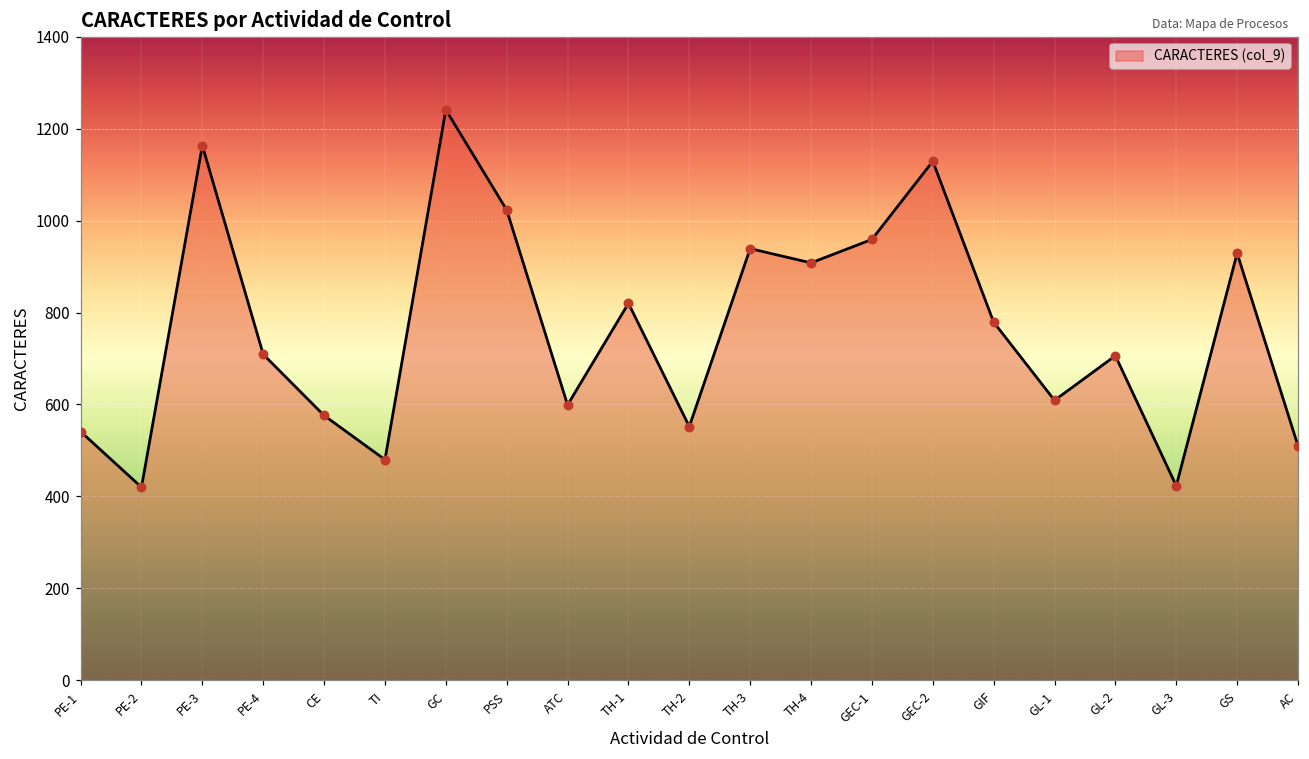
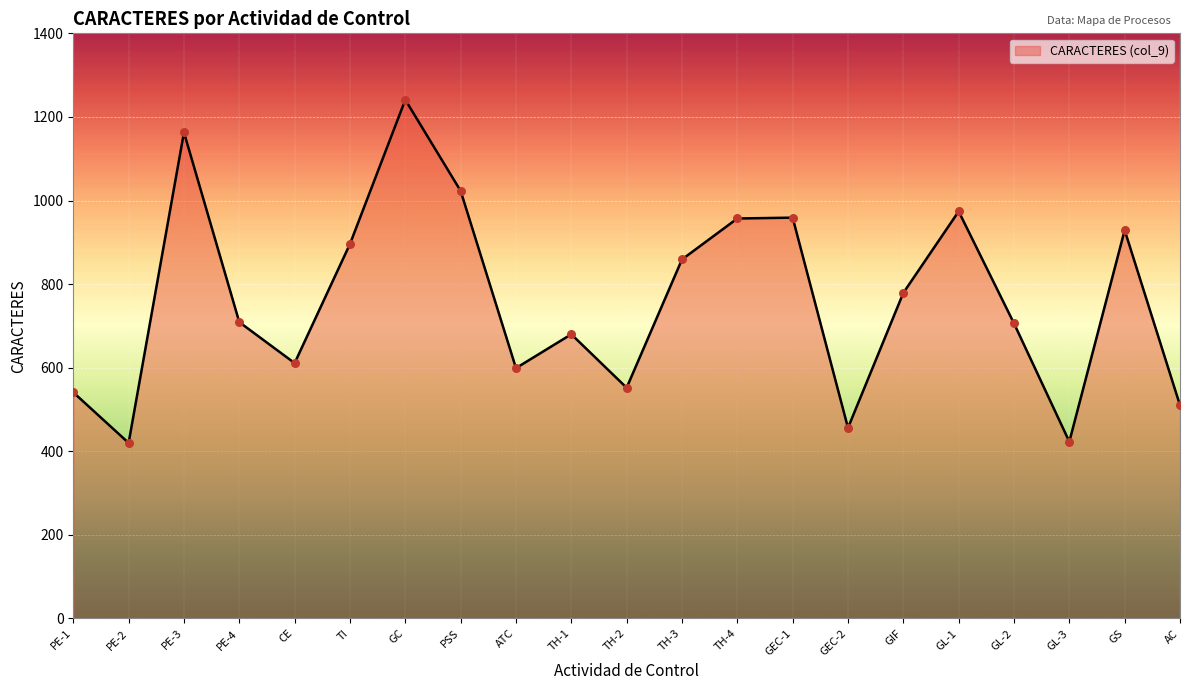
CE: 580 -> 610
TI: 480 -> 900
TH-1: 820 -> 680
TH-3: 940 -> 860
TH-4: 910 -> 960
GEC-2: 1130 -> 460
GL-1: 610 -> 970
